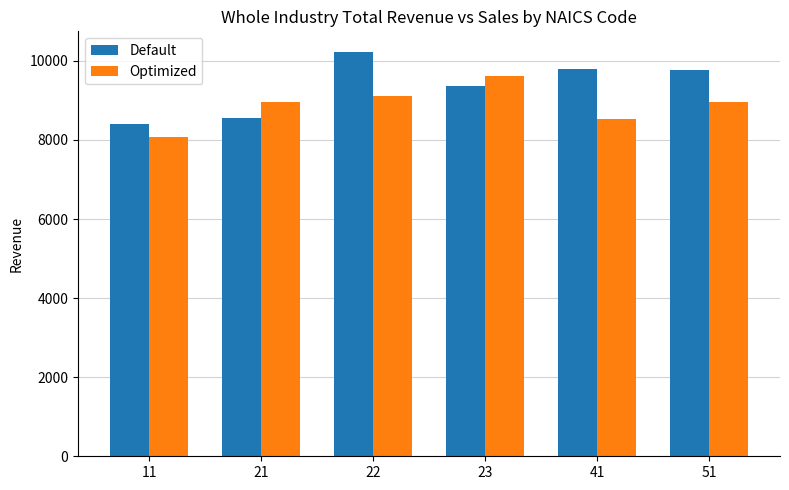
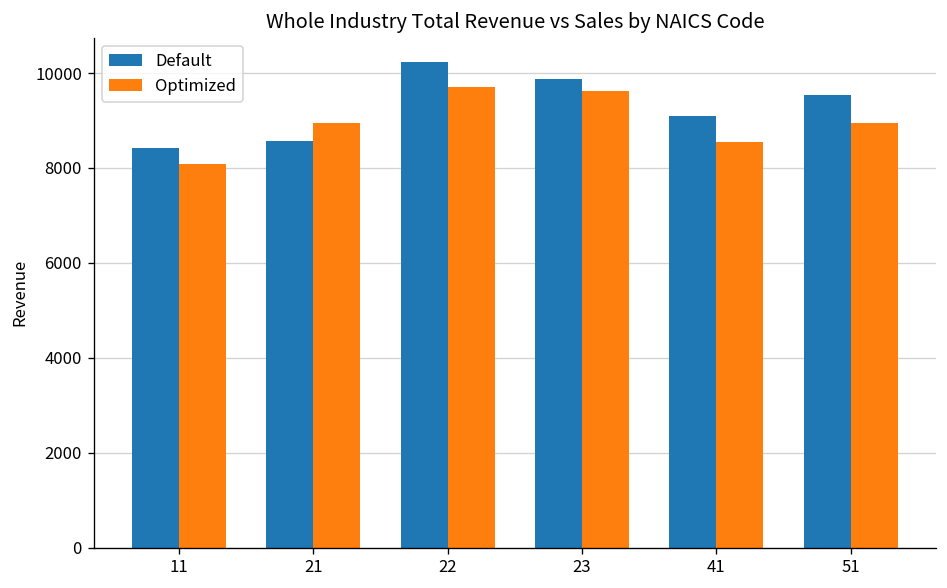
Optimized, 22: 9100 -> 9700
Default, 23: 9400 -> 9900
Default, 41: 9800 -> 9100
Default, 51: 9800 -> 9500
